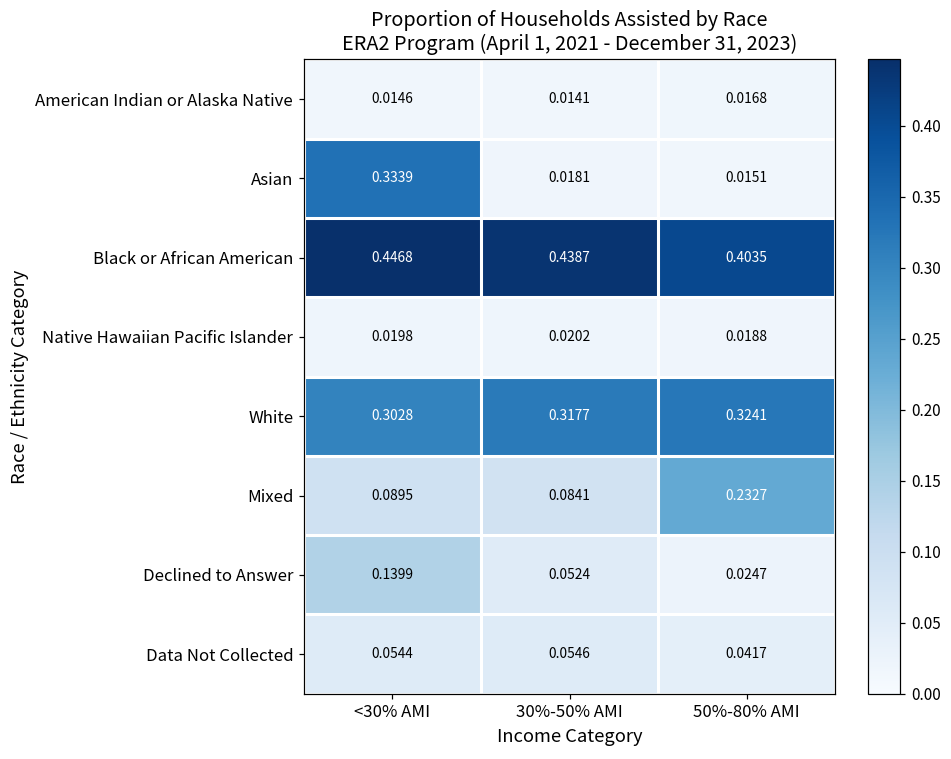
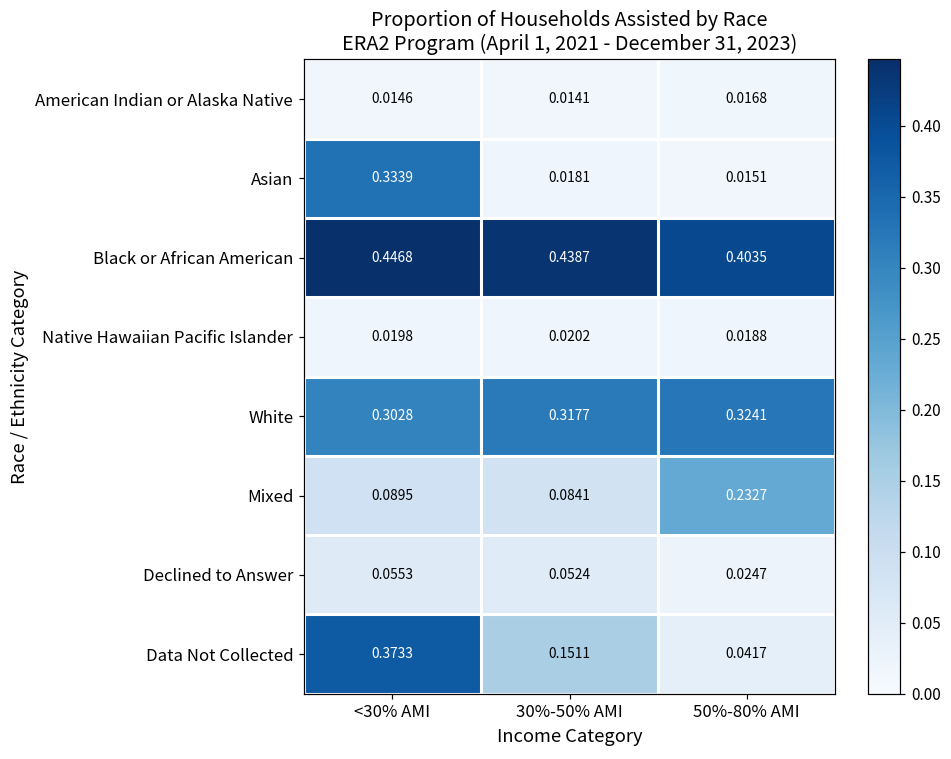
Declined to Answer, <30% AMI: 0.1399 -> 0.0553
Data Not Collected, <30% AMI: 0.0544 -> 0.3733
Data Not Collected, 30%-50% AMI: 0.0546 -> 0.1511
